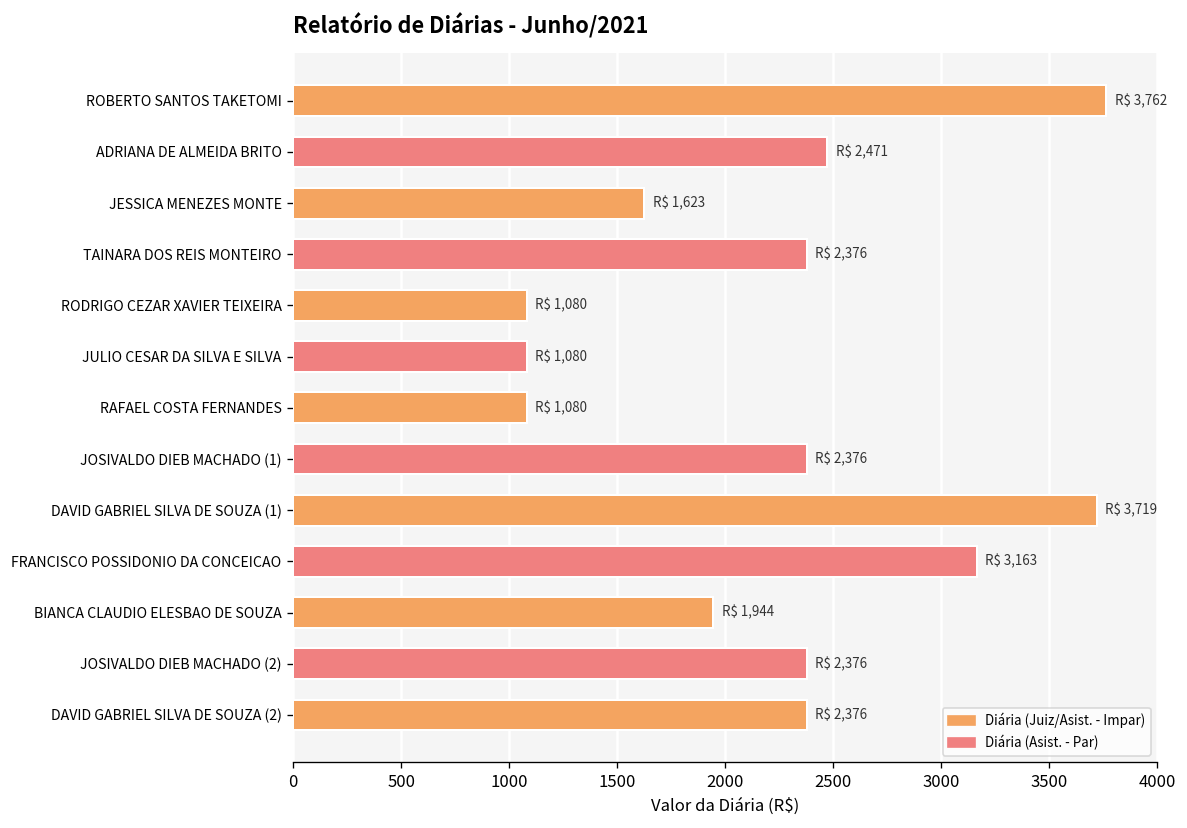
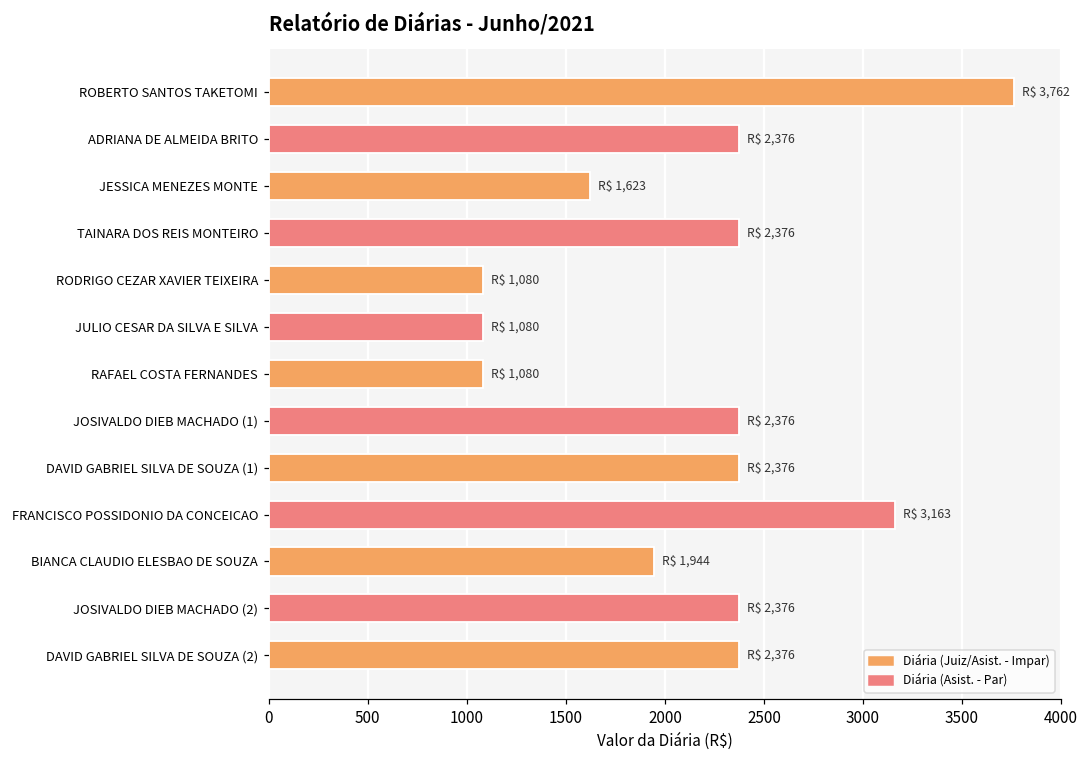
ADRIANA DE ALMEIDA BRITO: 2,471 -> 2,376
DAVID GABRIEL SILVA DE SOUZA (1): 3,719 -> 2,376
